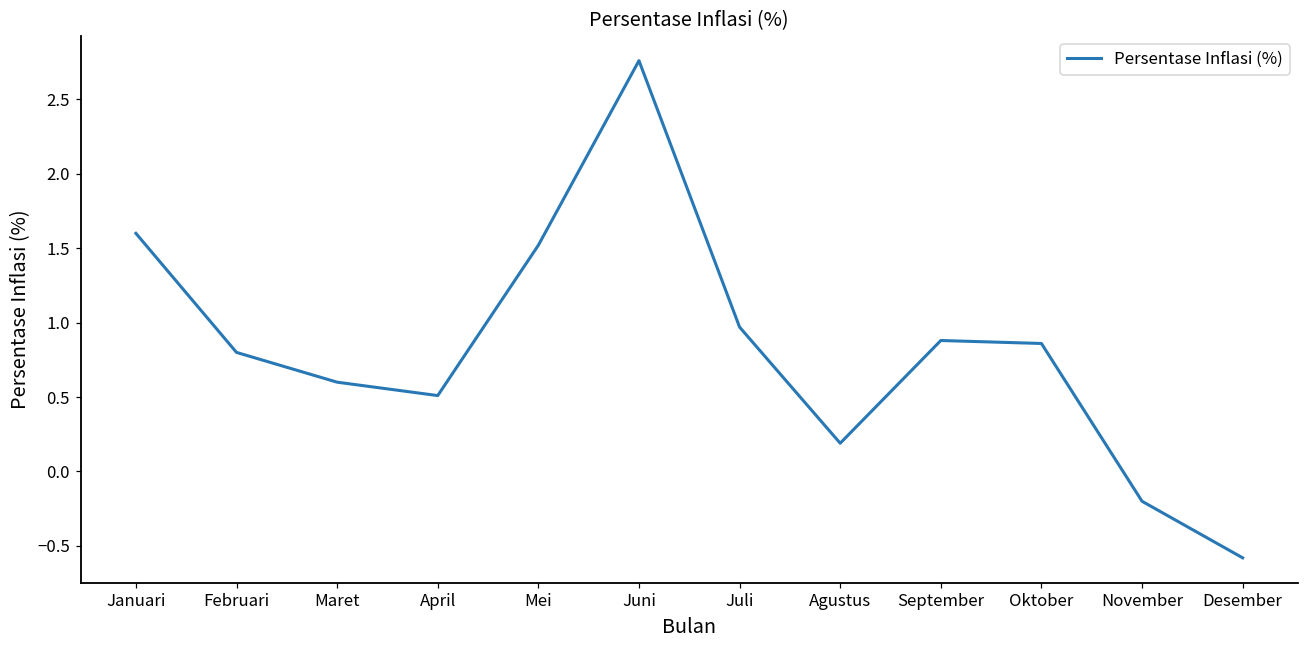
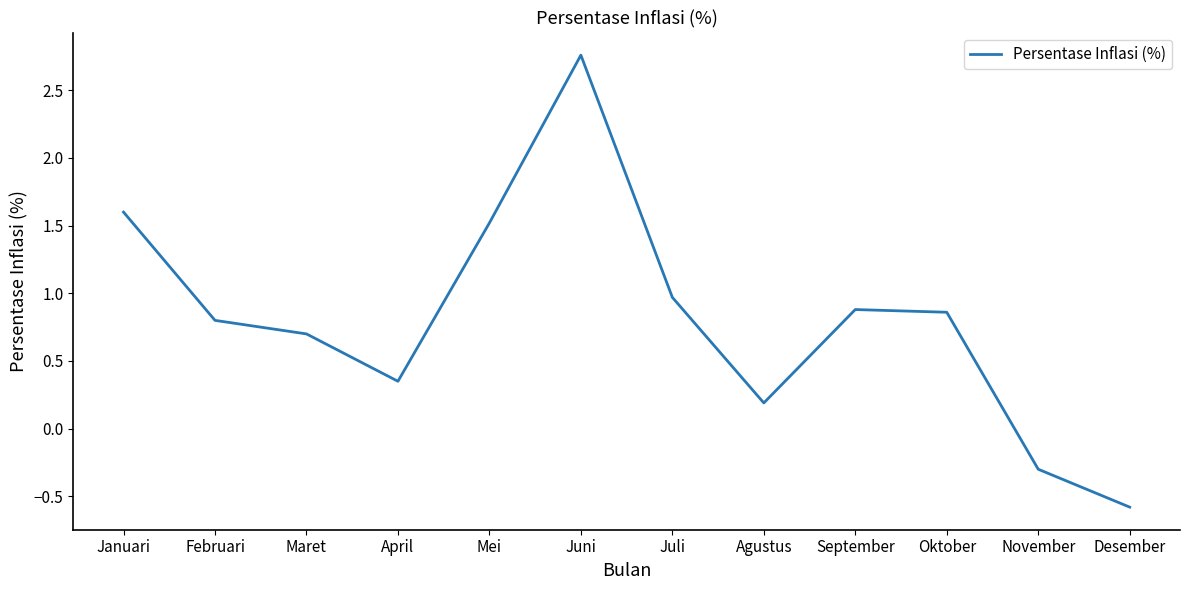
Maret: 0.6 -> 0.7
April: 0.51 -> 0.35
November: -0.2 -> -0.3
